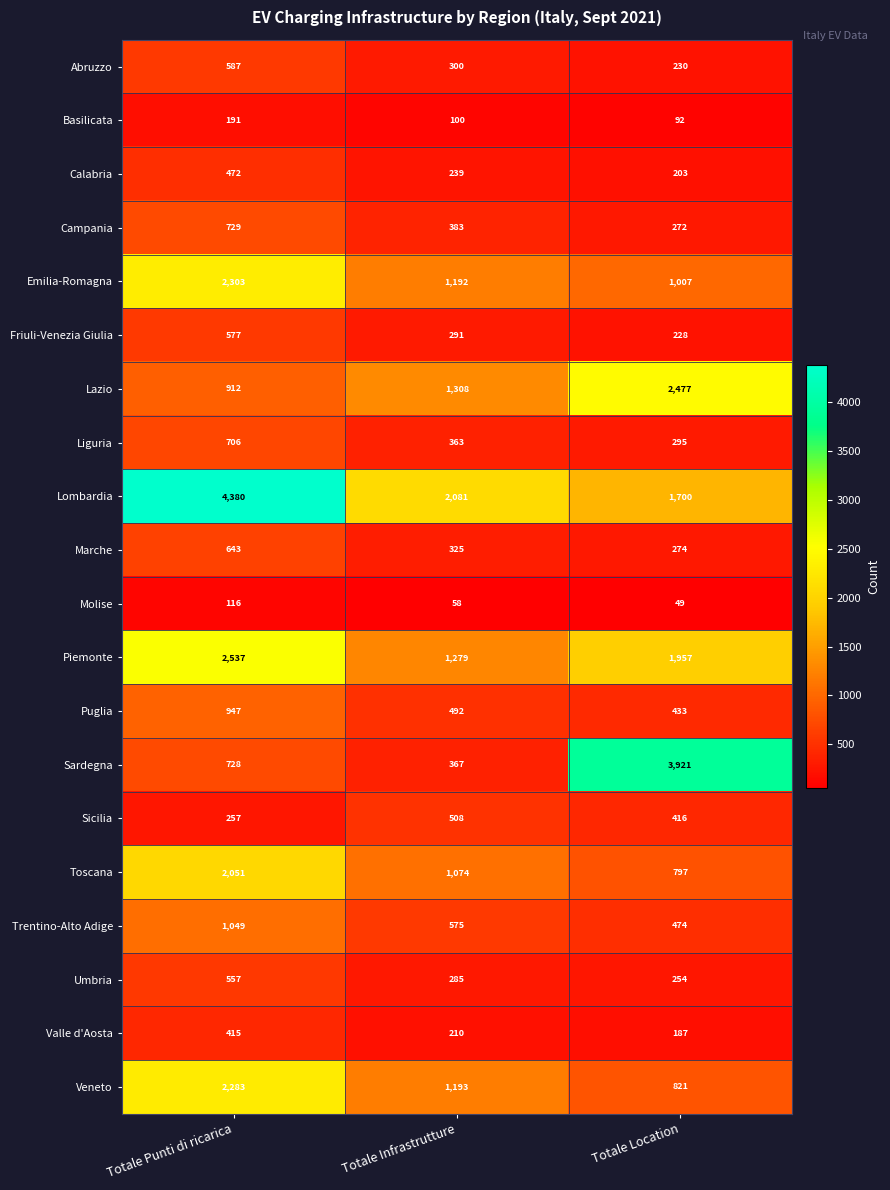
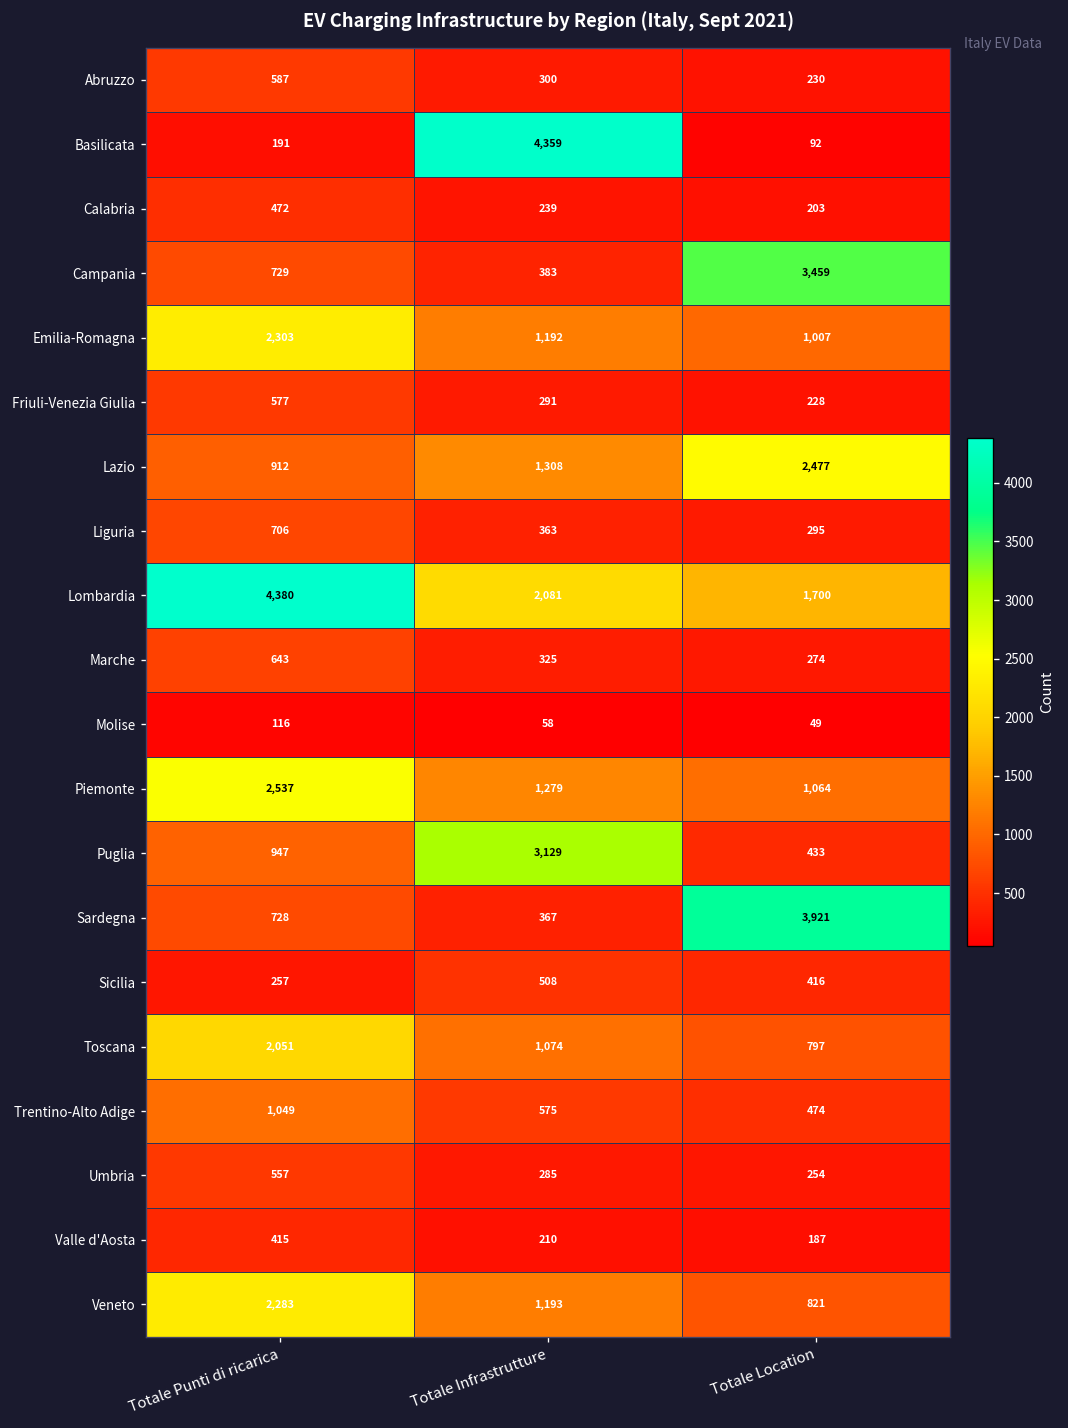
Basilicata, Totale Infrastrutture: 100 -> 4,359
Campania, Totale Location: 272 -> 3,459
Piemonte, Totale Location: 1,957 -> 1,064
Puglia, Totale Infrastrutture: 492 -> 3,129
